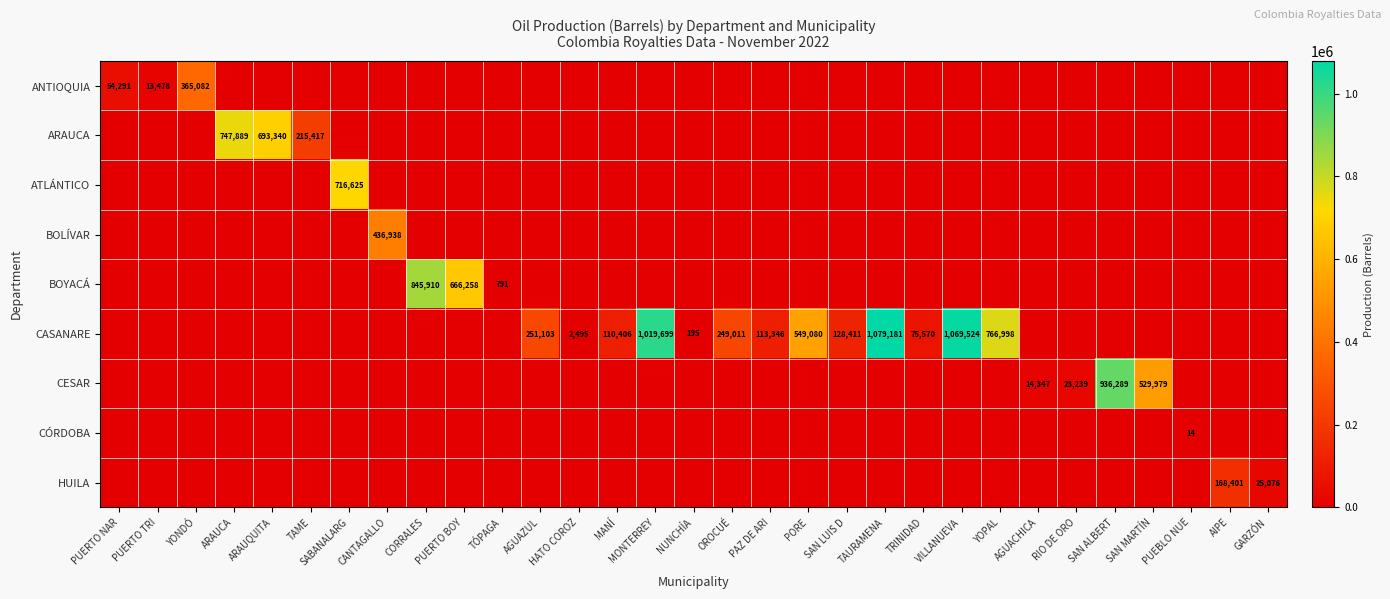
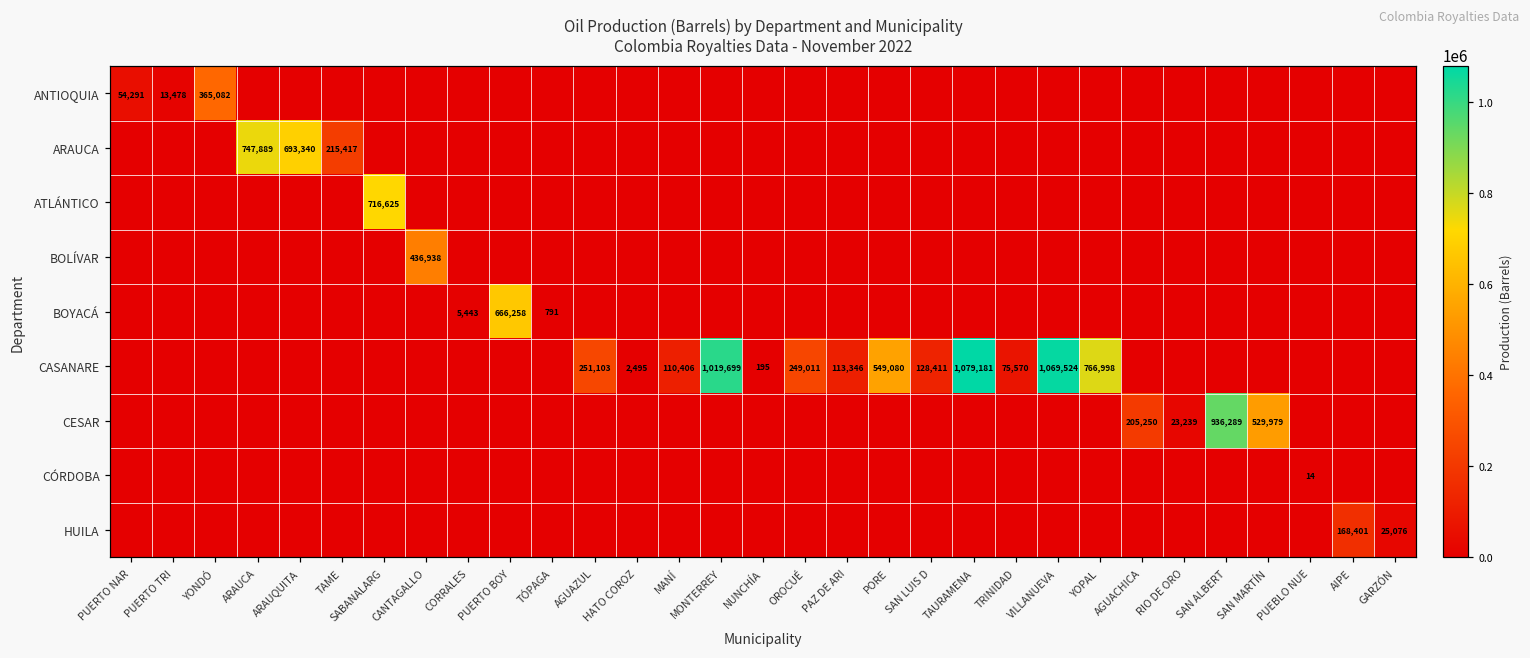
BOYACÁ, CORRALES: 845,910 -> 5,443
CESAR, AGUACHICA: 14,347 -> 205,250
